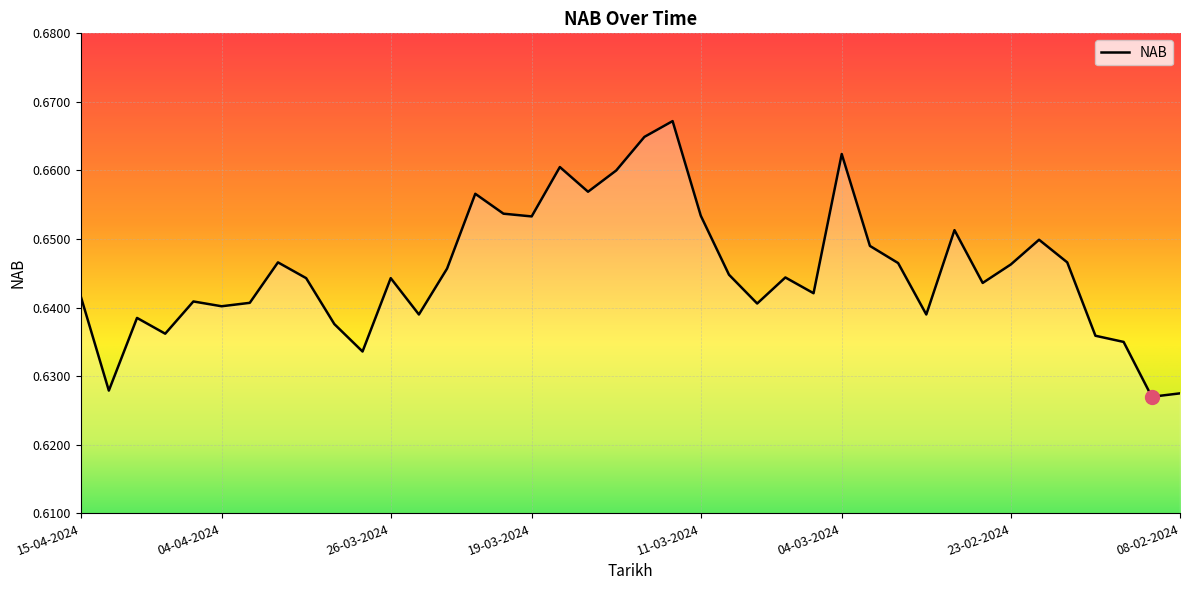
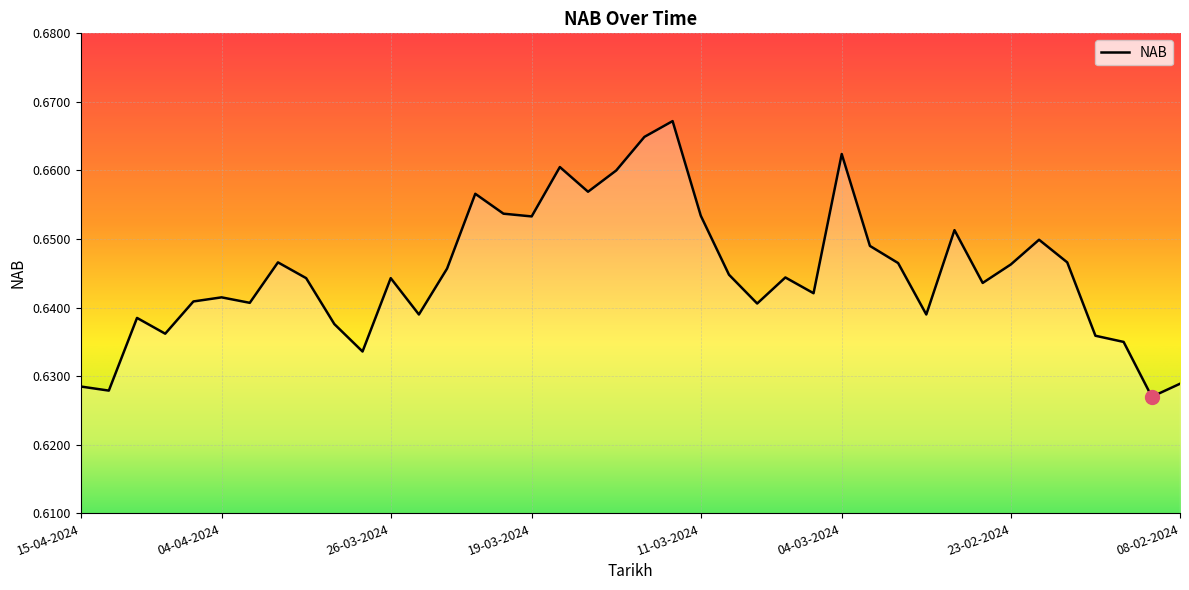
NAB, 15-04-2024: 0.642 -> 0.629
NAB, 04-04-2024: 0.640 -> 0.642
NAB, 08-02-2024: 0.628 -> 0.629
